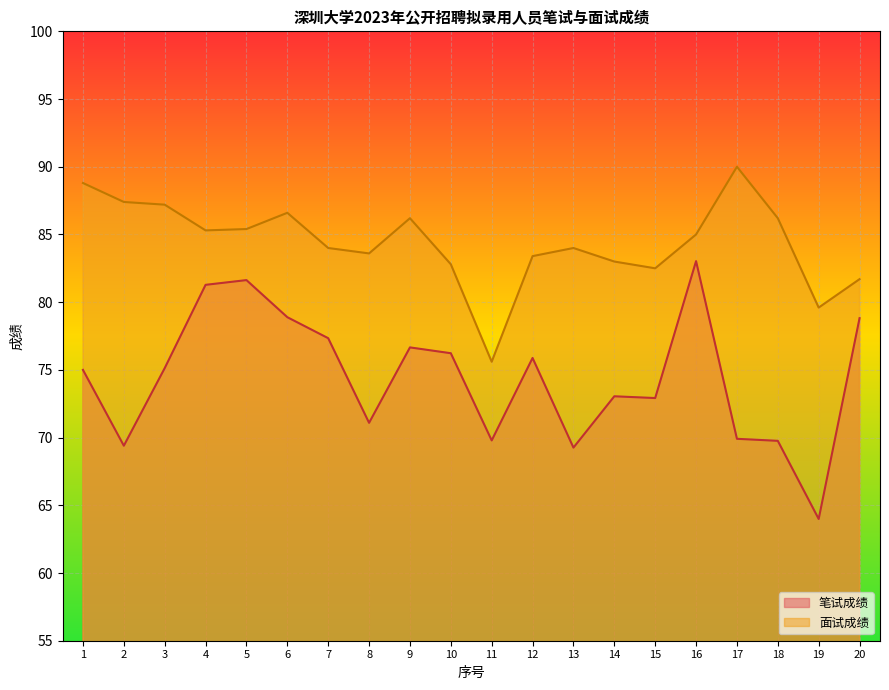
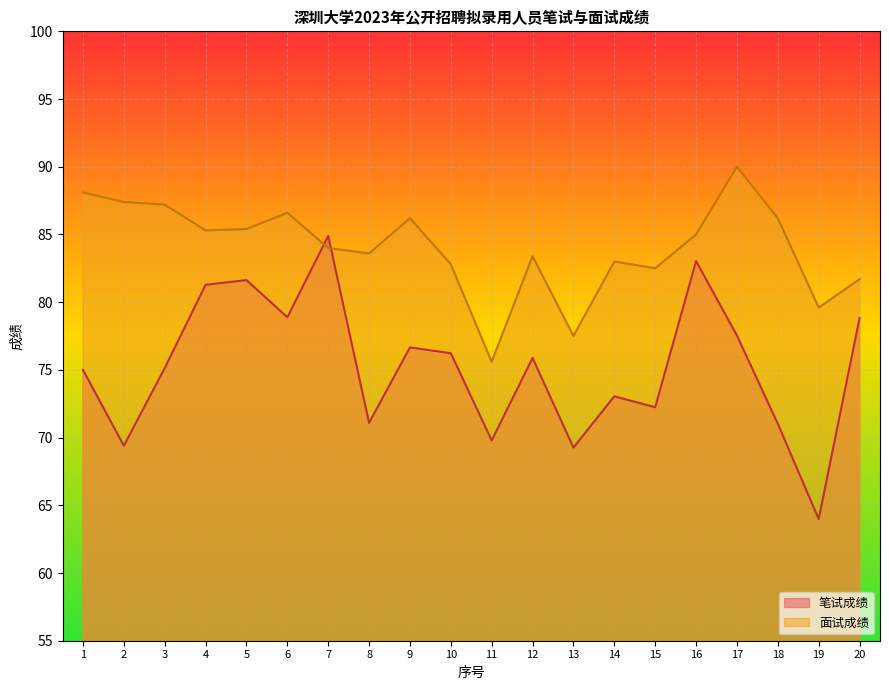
面试成绩, 1: 88.8 -> 88.1
笔试成绩, 7: 77.3 -> 84.9
面试成绩, 13: 84.0 -> 77.5
笔试成绩, 15: 72.9 -> 72.2
笔试成绩, 17: 69.9 -> 77.5
笔试成绩, 18: 69.8 -> 71.0
